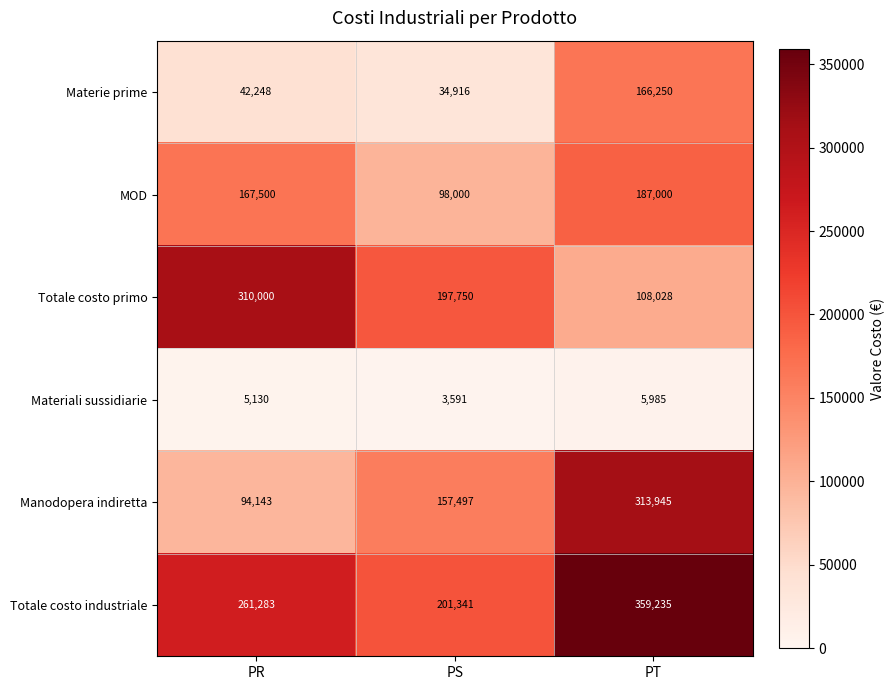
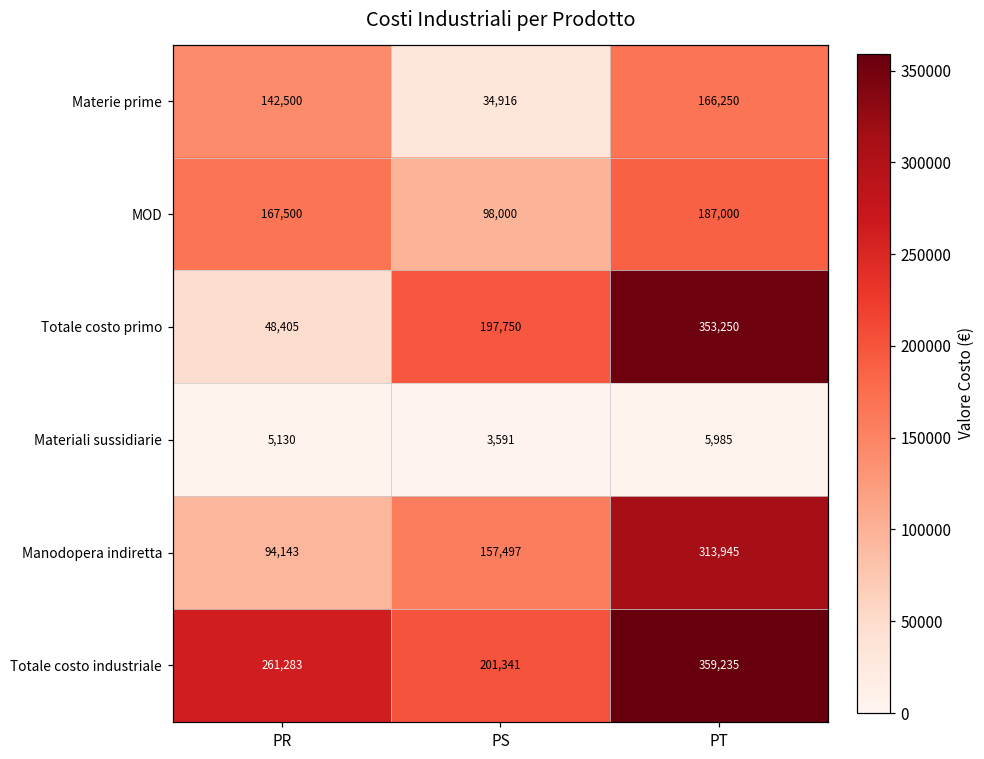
Materie prime, PR: 42,248 -> 142,500
Totale costo primo, PR: 310,000 -> 48,405
Totale costo primo, PT: 108,028 -> 353,250
